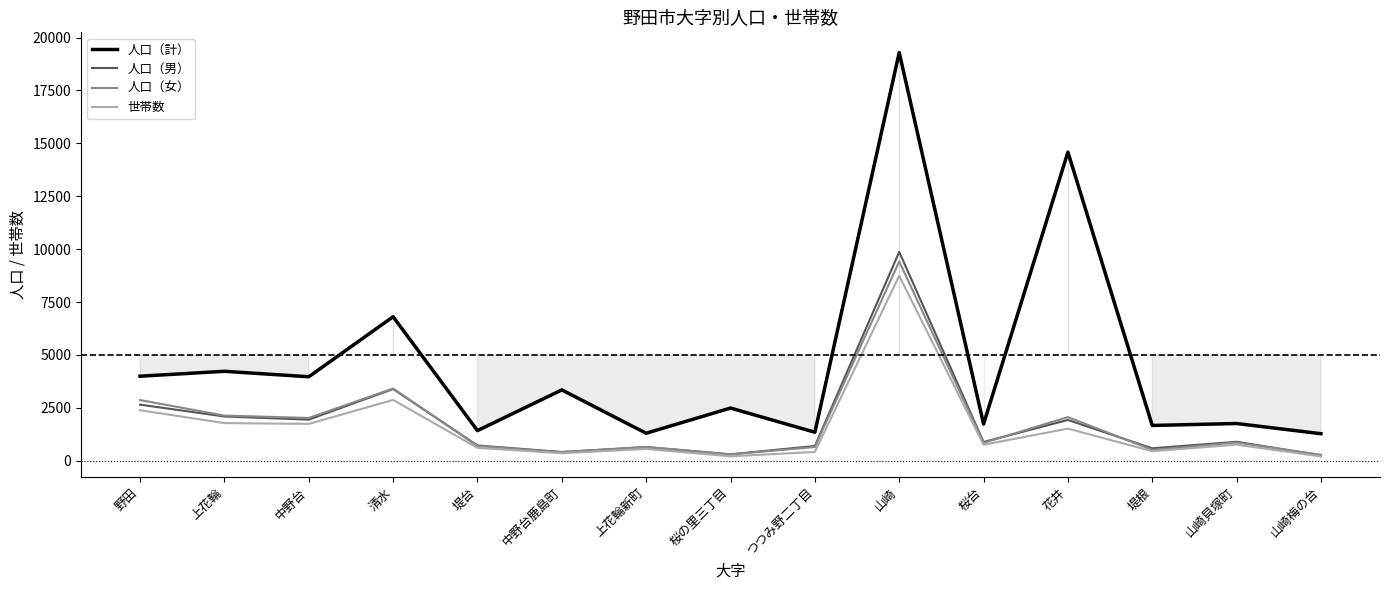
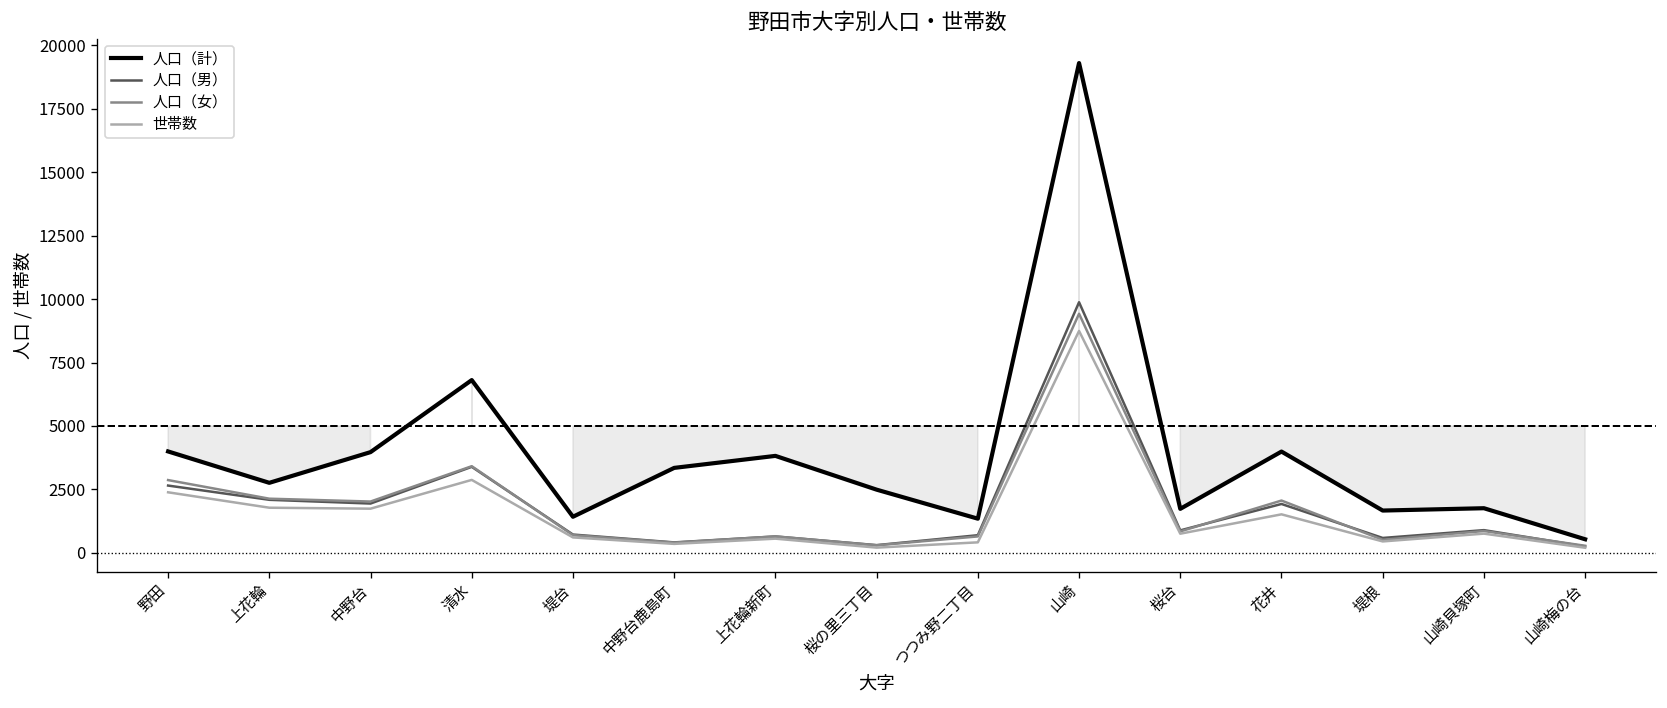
人口（計）, 上花輪: 4200 -> 2800
人口（計）, 上花輪新町: 1300 -> 3800
人口（計）, 花井: 14600 -> 4000
人口（計）, 山崎梅の台: 1300 -> 500
